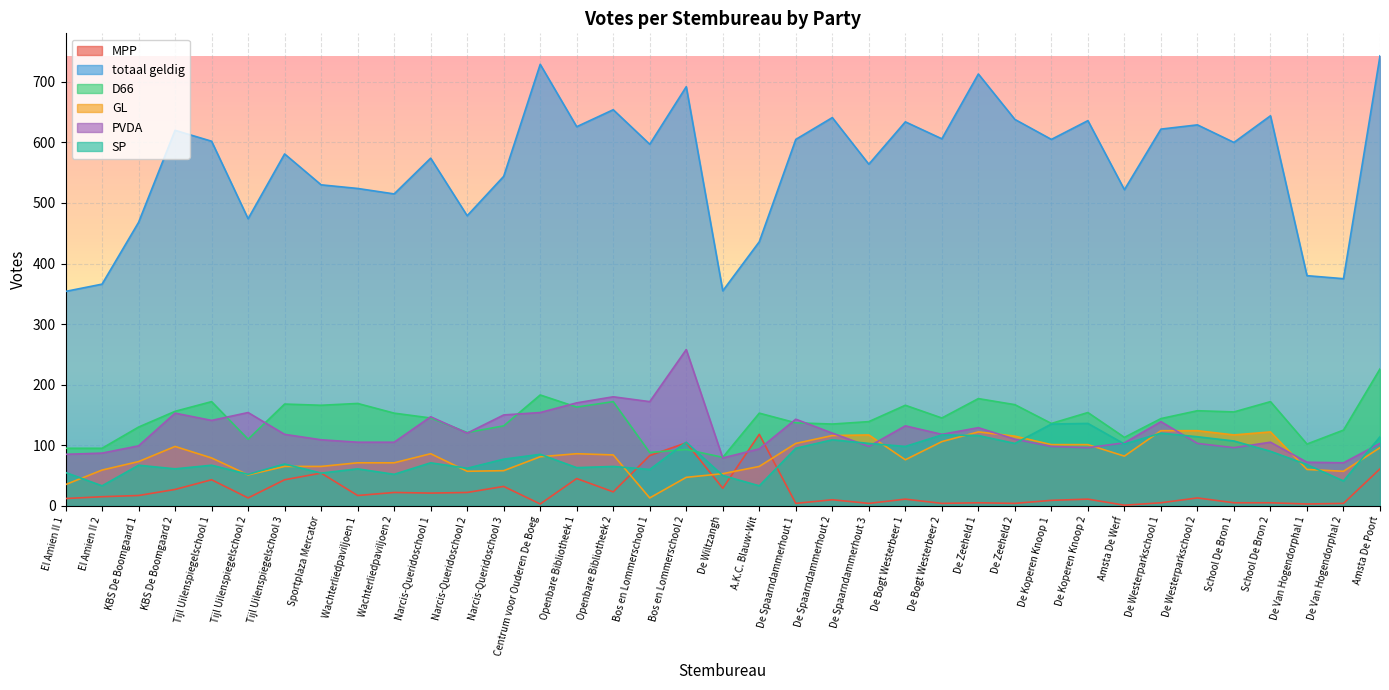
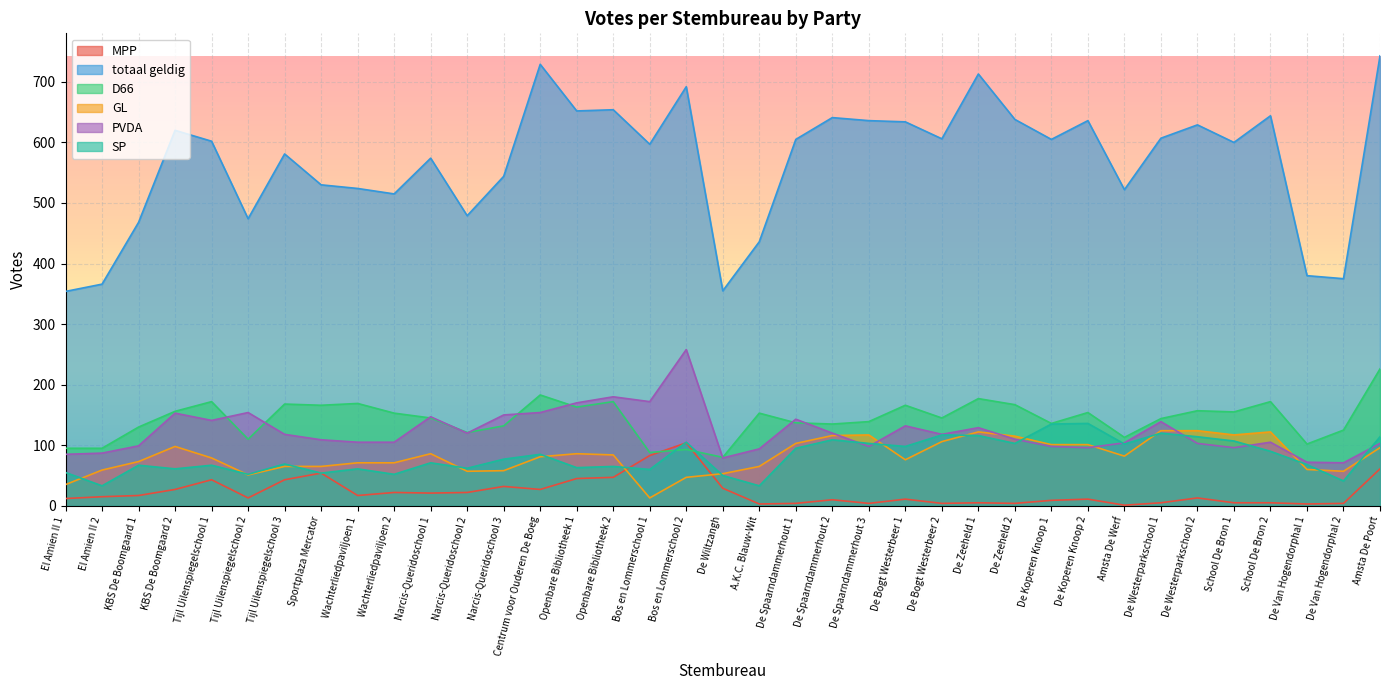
MPP, Centrum voor Ouderen De Boeg: 0 -> 30
totaal geldig, Openbare Bibliotheek 1: 630 -> 650
MPP, Openbare Bibliotheek 2: 20 -> 50
MPP, A.K.C. Blauw-Wit: 120 -> 0
totaal geldig, De Spaarndammerhout 3: 560 -> 640
totaal geldig, De Westerparkschool 1: 620 -> 610
